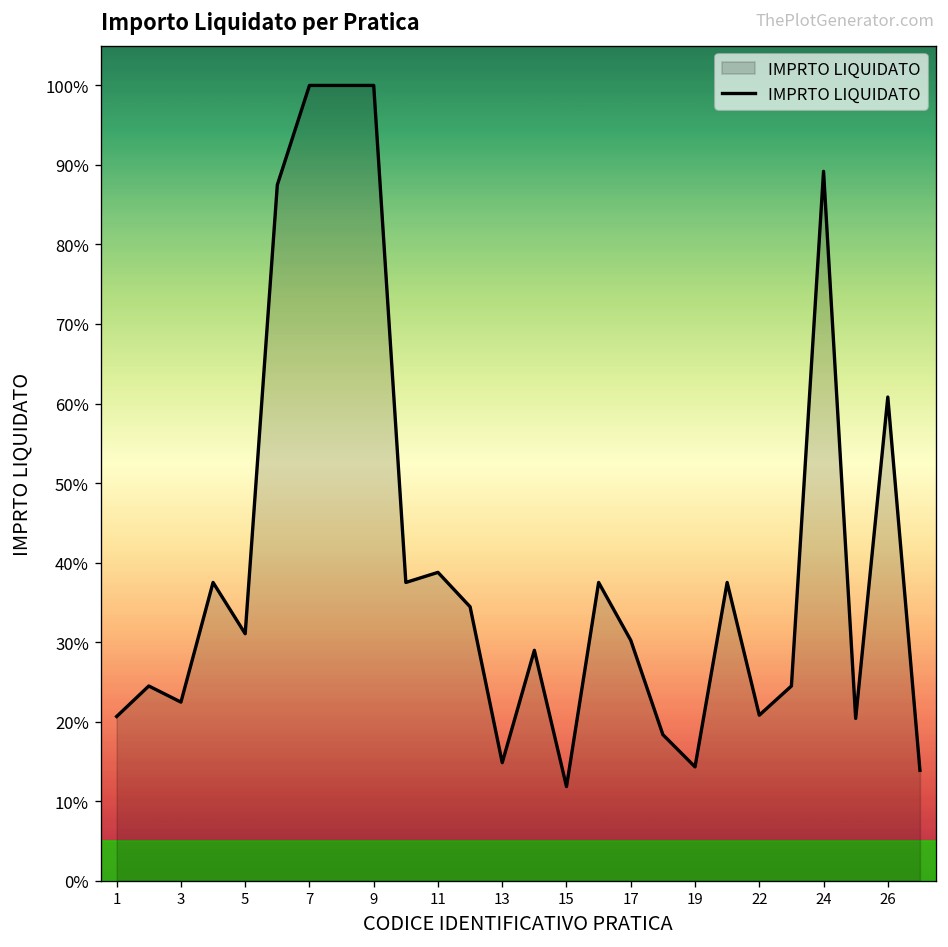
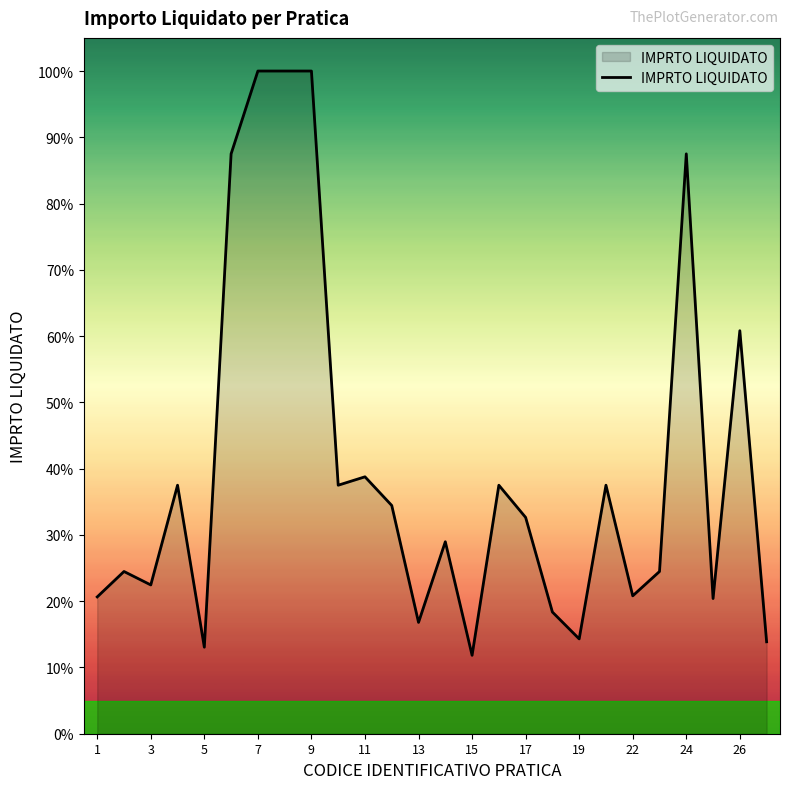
5: 31% -> 13%
13: 15% -> 17%
17: 30% -> 33%
24: 89% -> 88%
